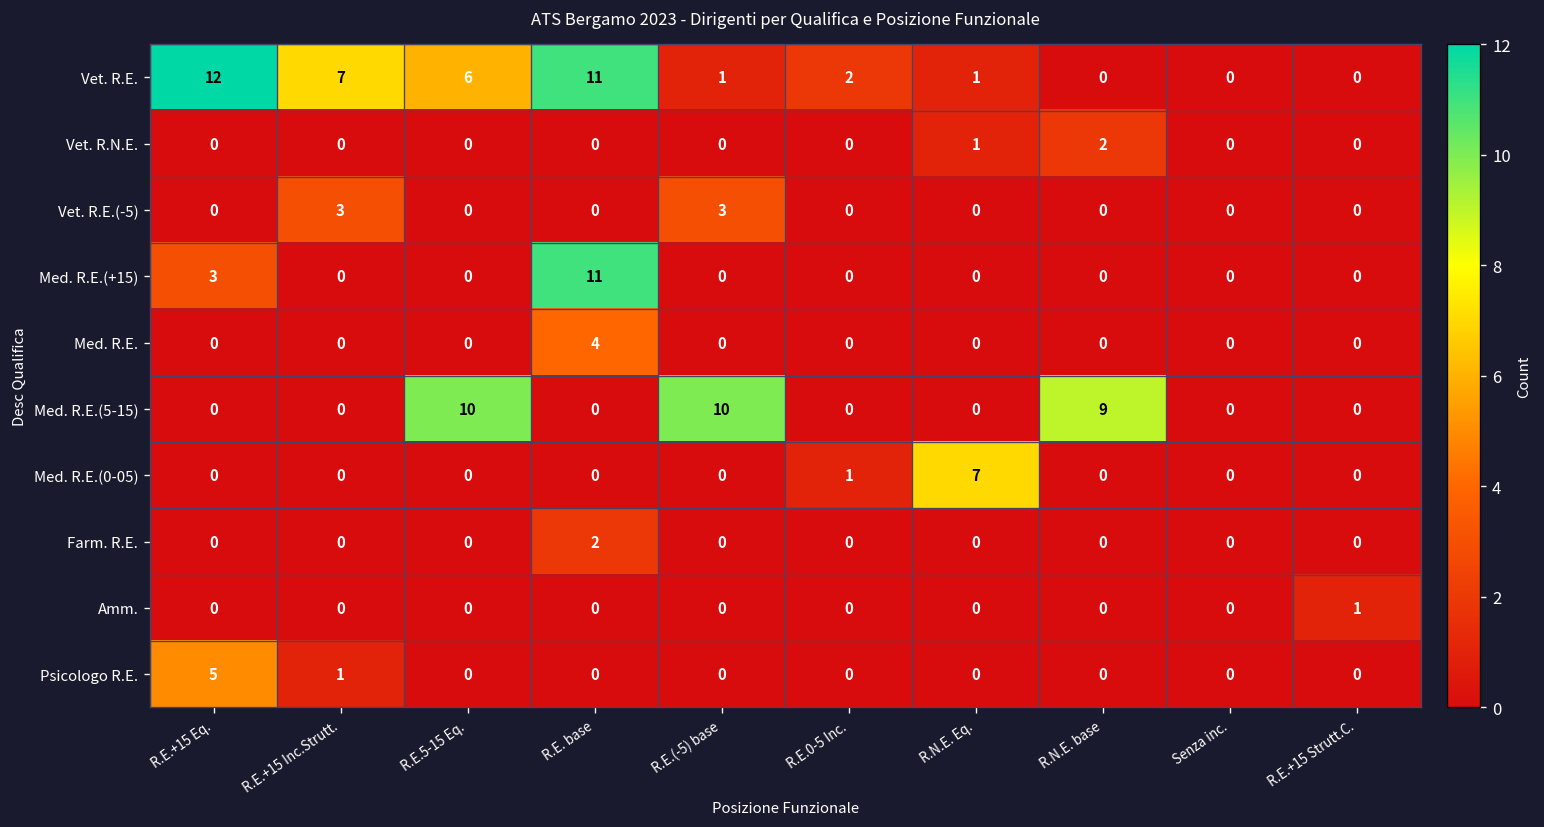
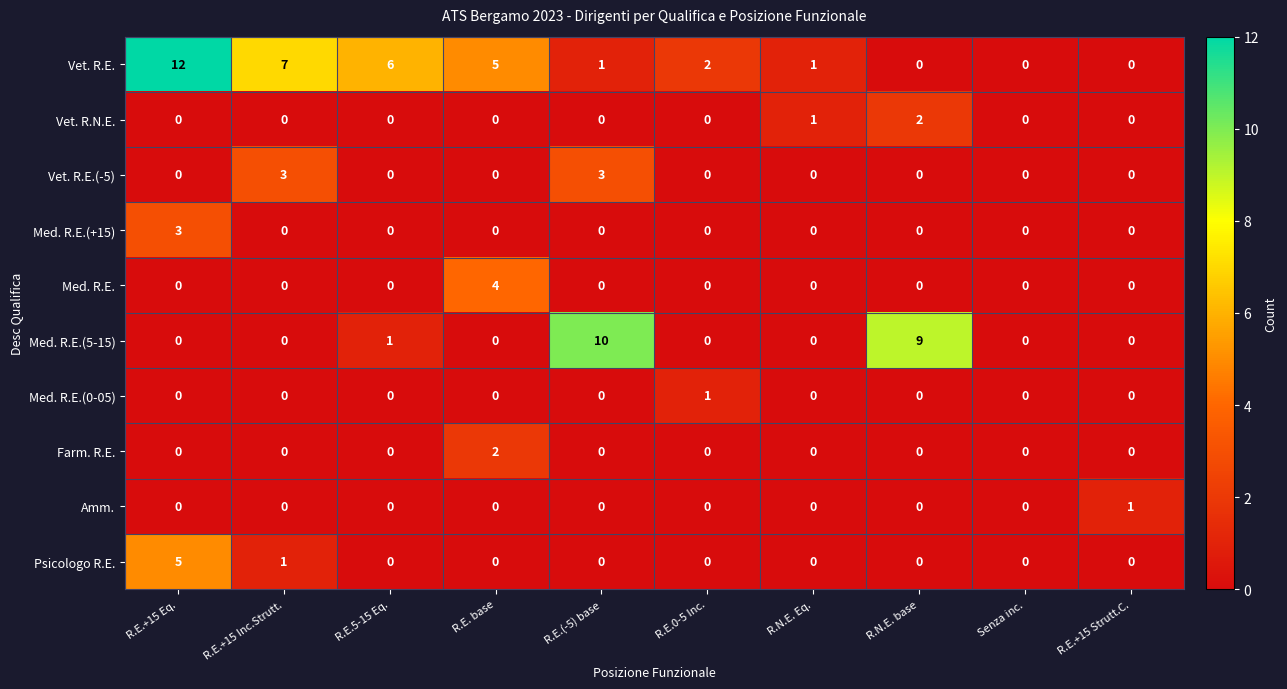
Vet. R.E., R.E. base: 11 -> 5
Med. R.E.(+15), R.E. base: 11 -> 0
Med. R.E.(5-15), R.E.5-15 Eq.: 10 -> 1
Med. R.E.(0-05), R.N.E. Eq.: 7 -> 0
